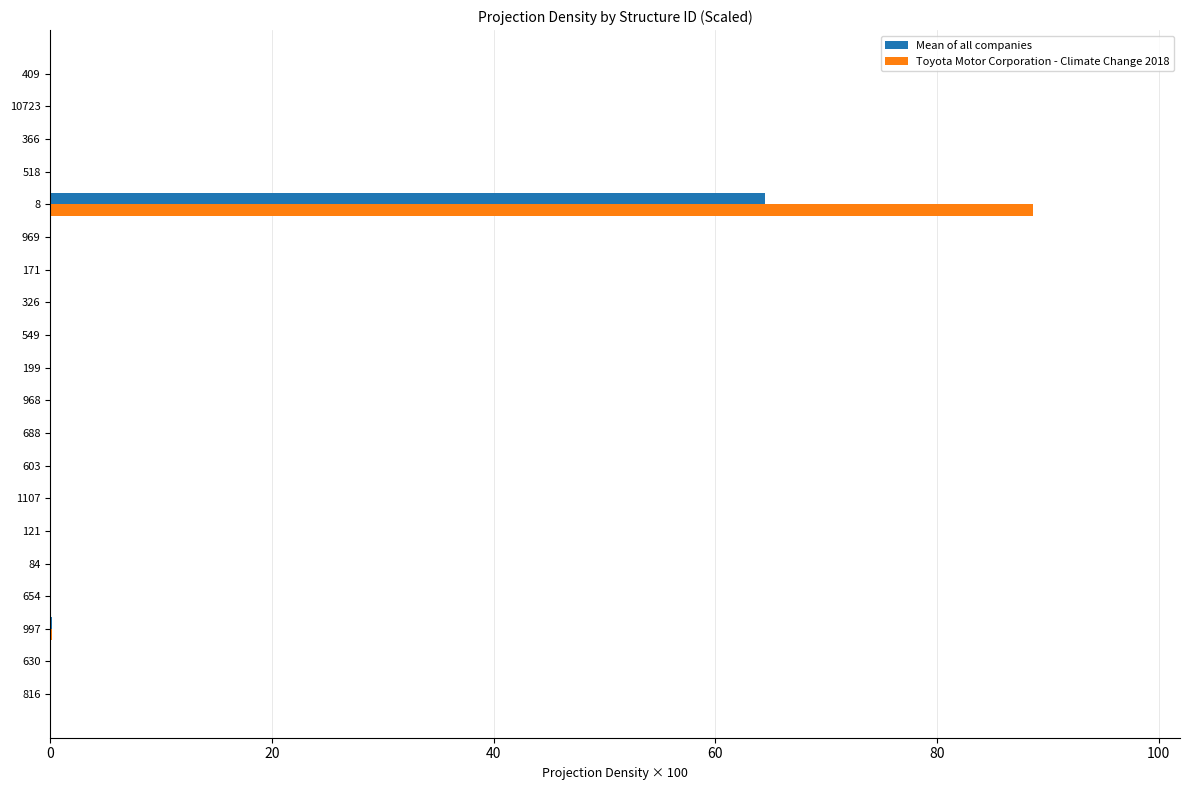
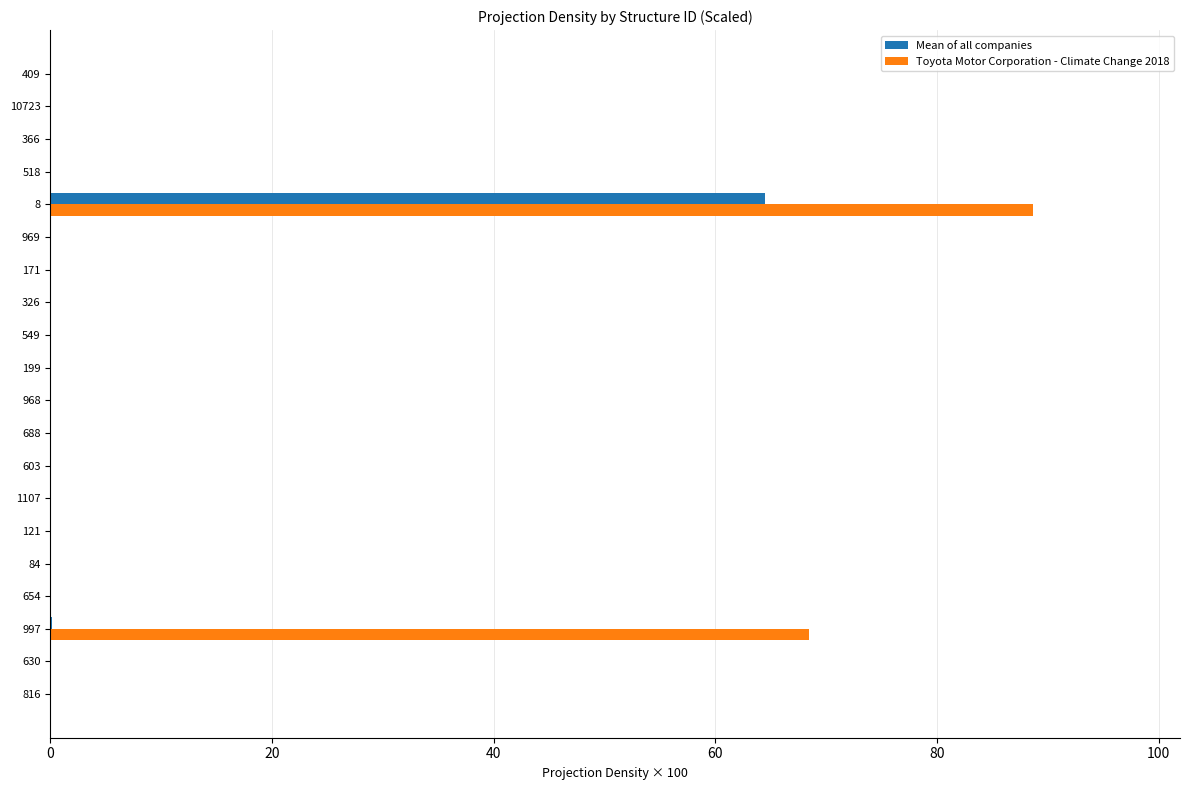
Toyota Motor Corporation - Climate Change 2018, 997: 0.1 -> 68.4
